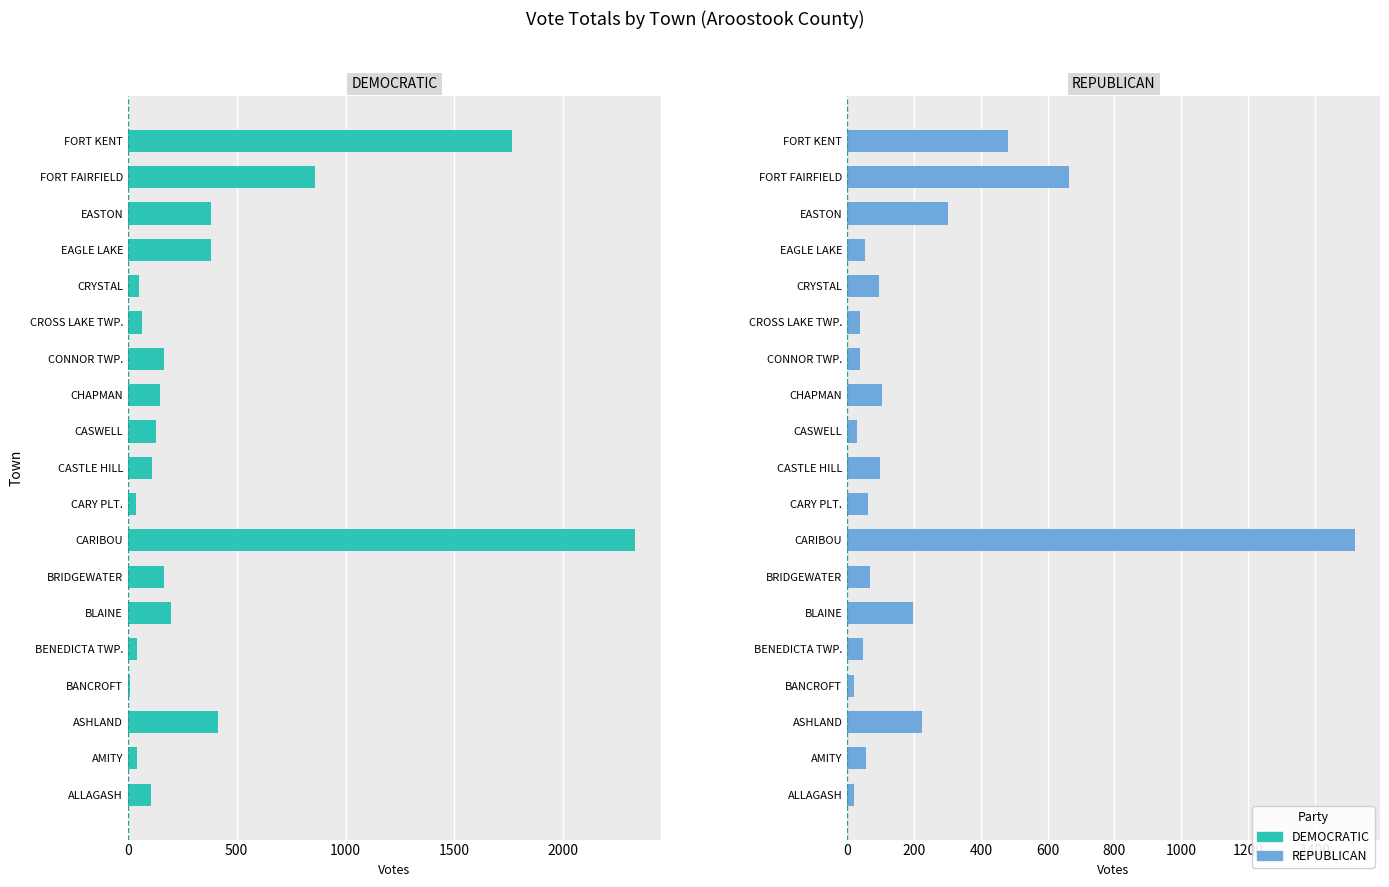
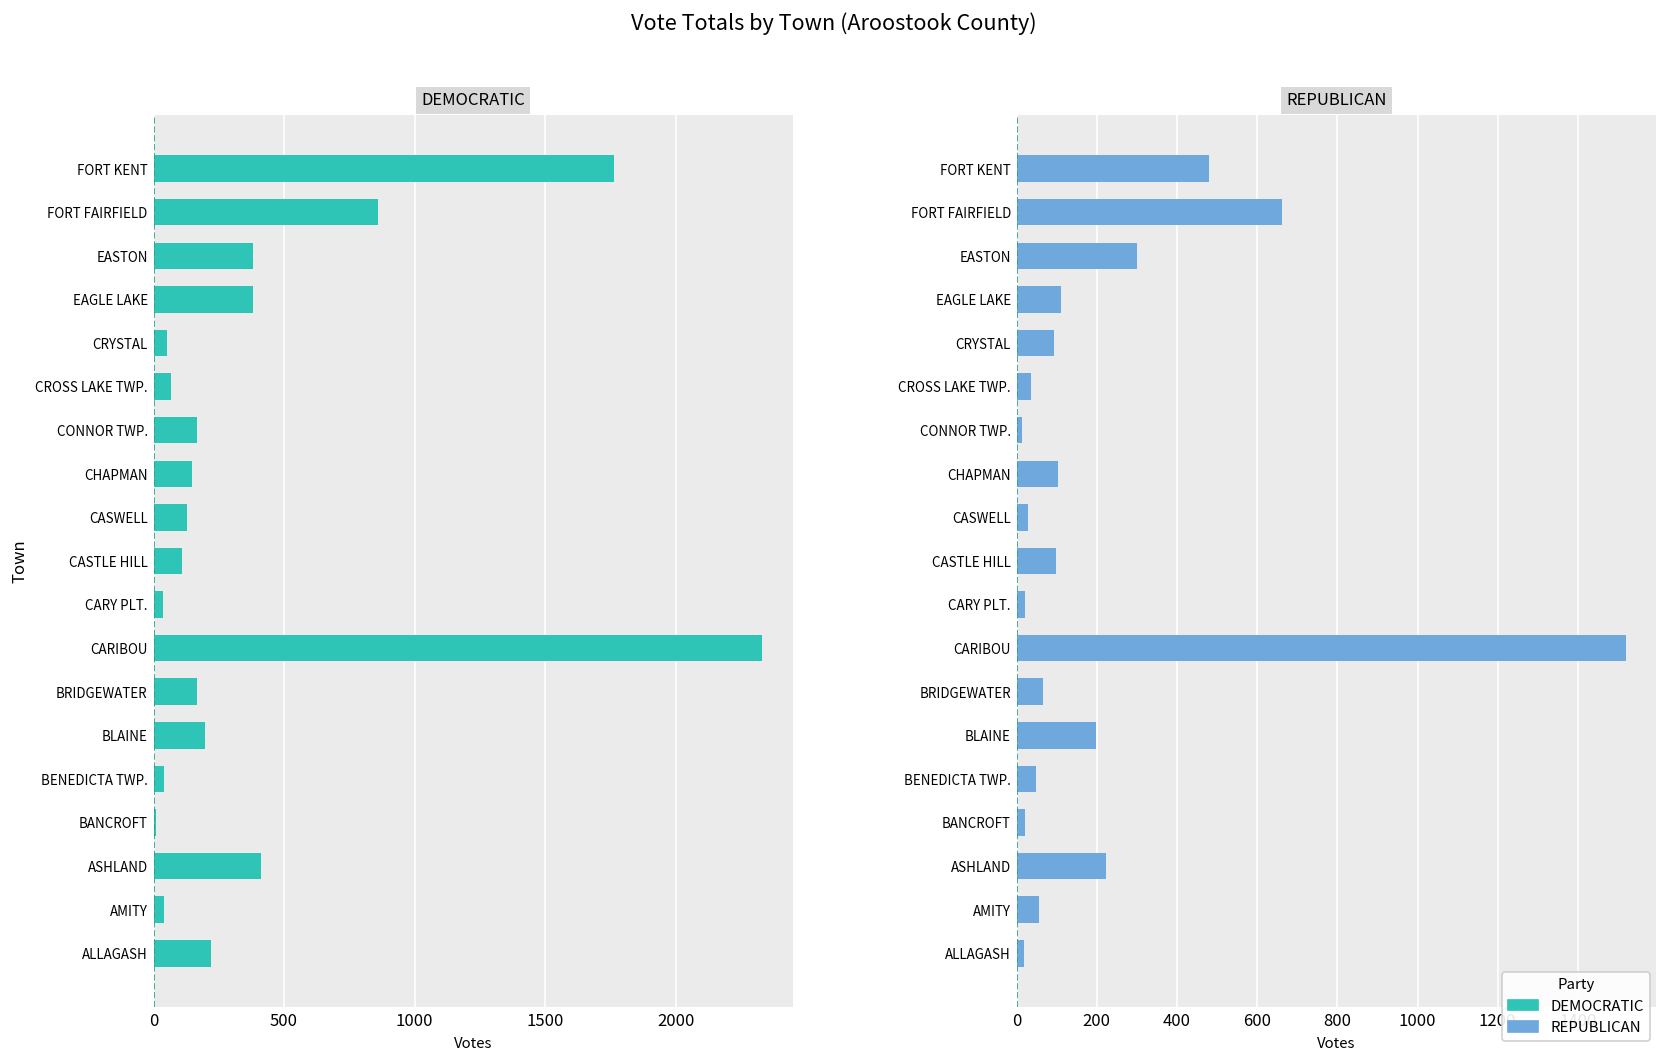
DEMOCRATIC, ALLAGASH: 110 -> 220
REPUBLICAN, EAGLE LAKE: 50 -> 110
REPUBLICAN, CONNOR TWP.: 40 -> 10
REPUBLICAN, CARY PLT.: 60 -> 20
